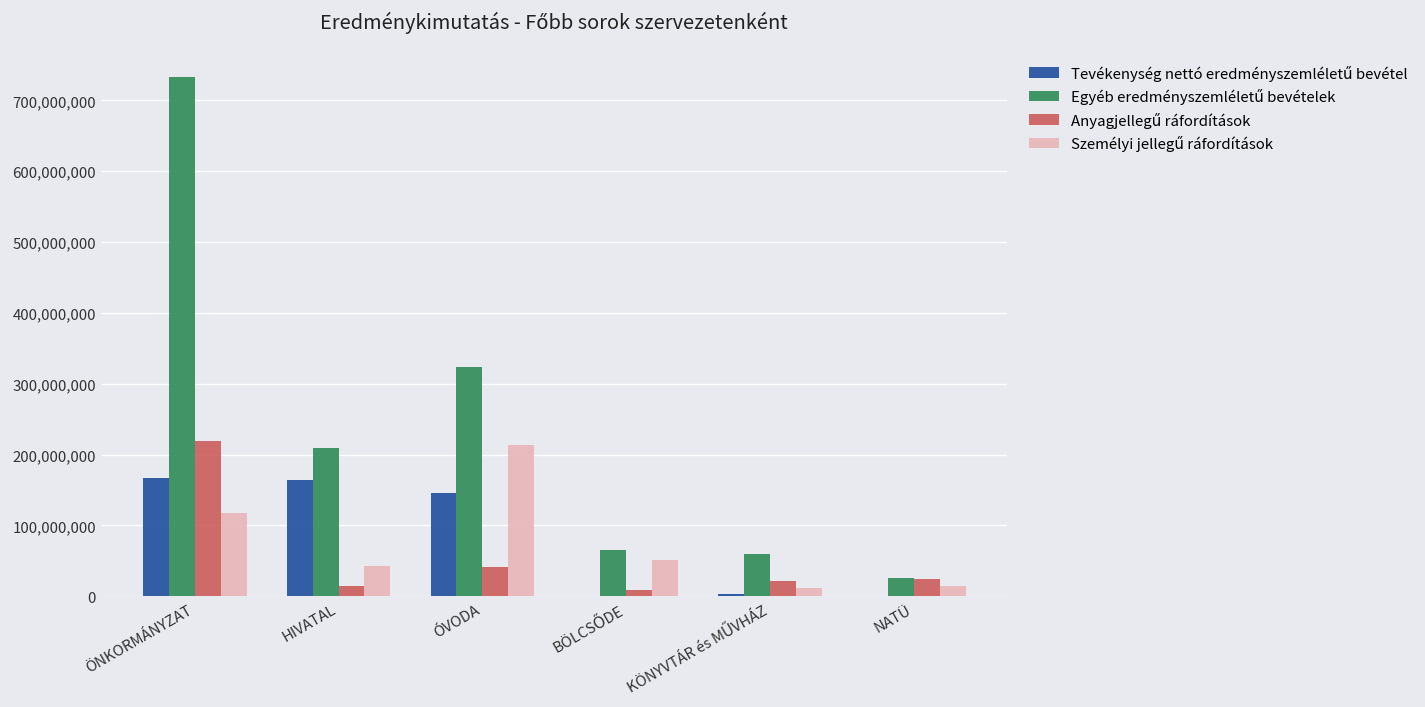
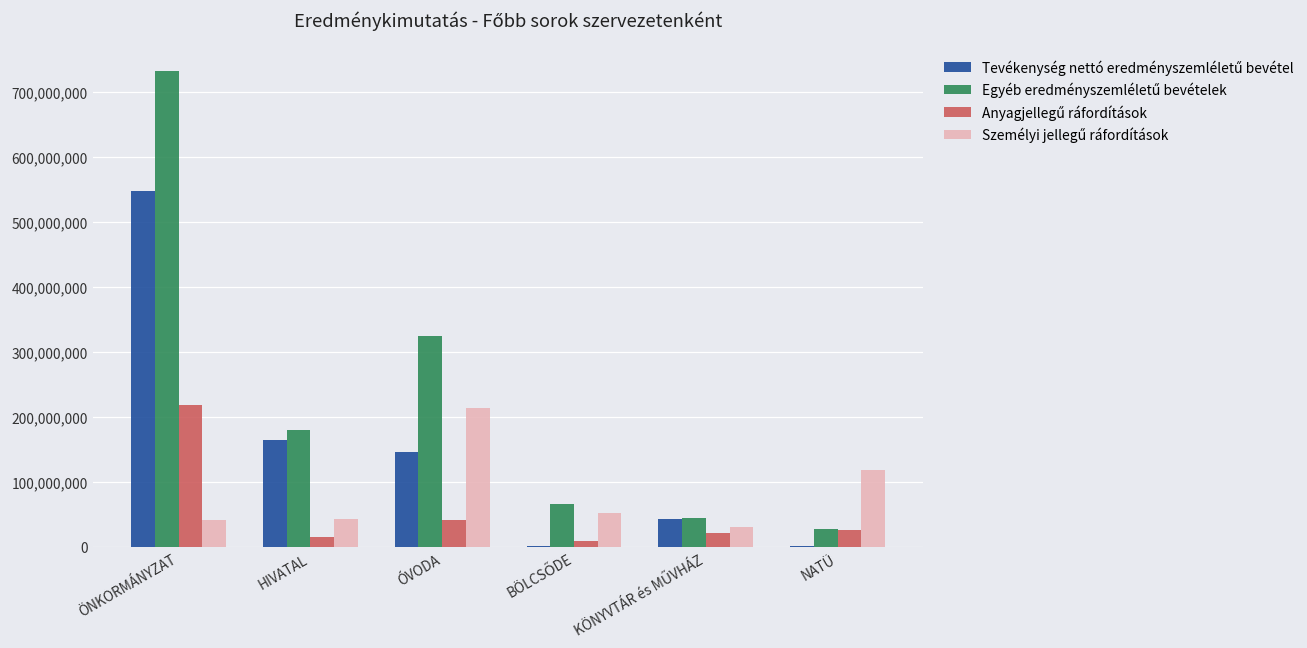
Tevékenység nettó eredményszemléletű bevétel, ÖNKORMÁNYZAT: 170,000,000 -> 550,000,000
Személyi jellegű ráfordítások, ÖNKORMÁNYZAT: 120,000,000 -> 40,000,000
Egyéb eredményszemléletű bevételek, HIVATAL: 210,000,000 -> 180,000,000
Tevékenység nettó eredményszemléletű bevétel, KÖNYVTÁR és MŰVHÁZ: 0 -> 40,000,000
Egyéb eredményszemléletű bevételek, KÖNYVTÁR és MŰVHÁZ: 60,000,000 -> 40,000,000
Személyi jellegű ráfordítások, KÖNYVTÁR és MŰVHÁZ: 10,000,000 -> 30,000,000
Személyi jellegű ráfordítások, NATÜ: 10,000,000 -> 120,000,000
